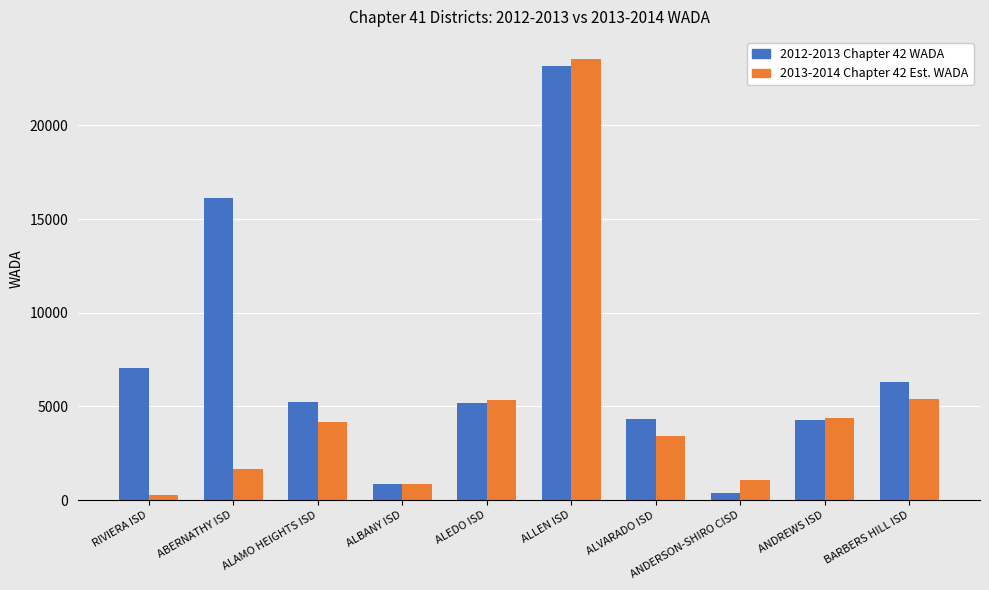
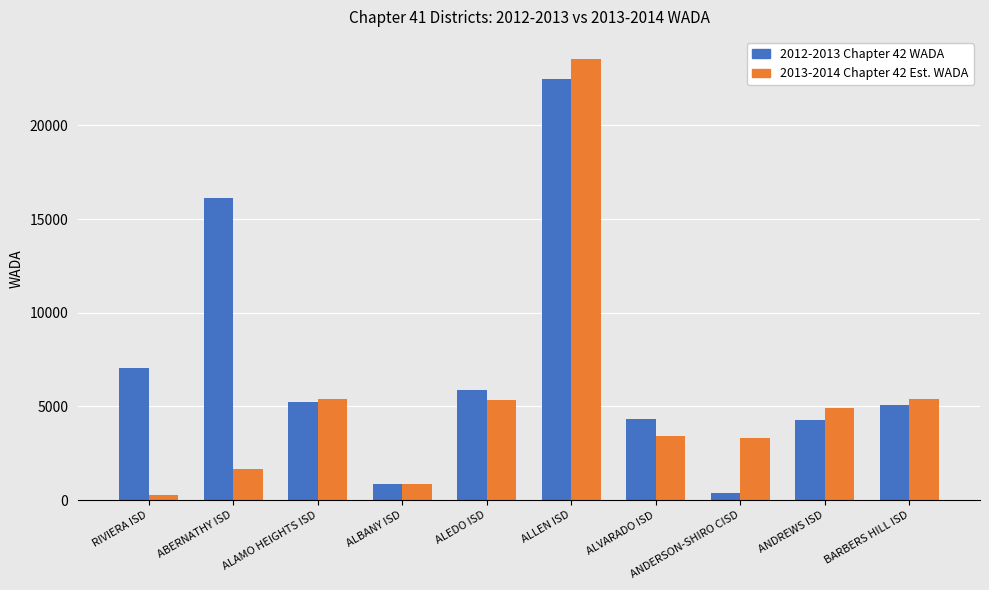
2013-2014 Chapter 42 Est. WADA, ALAMO HEIGHTS ISD: 4200 -> 5400
2012-2013 Chapter 42 WADA, ALEDO ISD: 5200 -> 5900
2012-2013 Chapter 42 WADA, ALLEN ISD: 23200 -> 22500
2013-2014 Chapter 42 Est. WADA, ANDERSON-SHIRO CISD: 1100 -> 3300
2013-2014 Chapter 42 Est. WADA, ANDREWS ISD: 4400 -> 4900
2012-2013 Chapter 42 WADA, BARBERS HILL ISD: 6300 -> 5100
